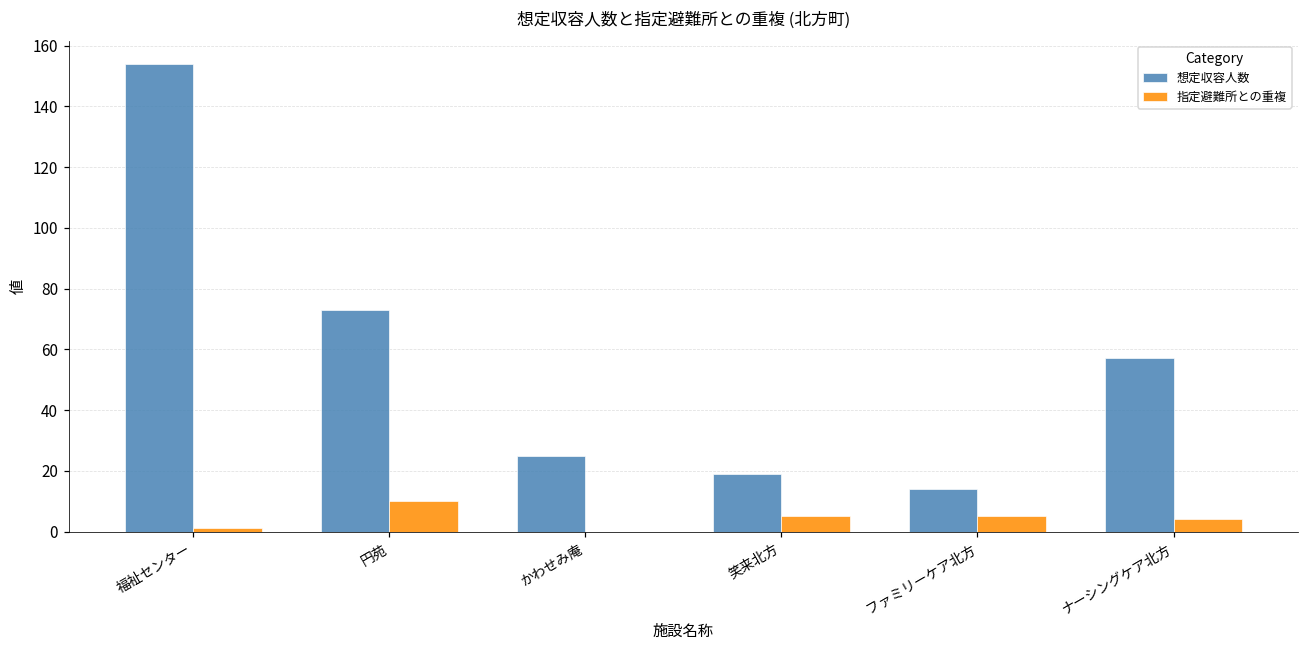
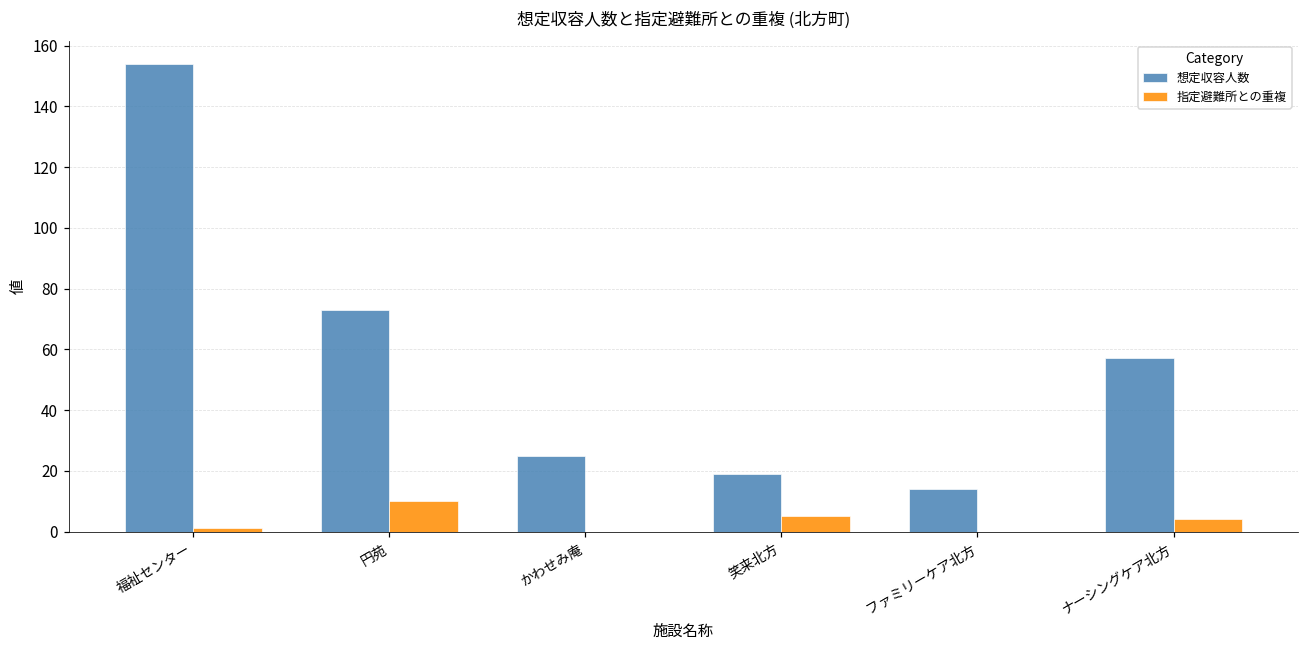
指定避難所との重複, ファミリーケア北方: 5 -> 0
